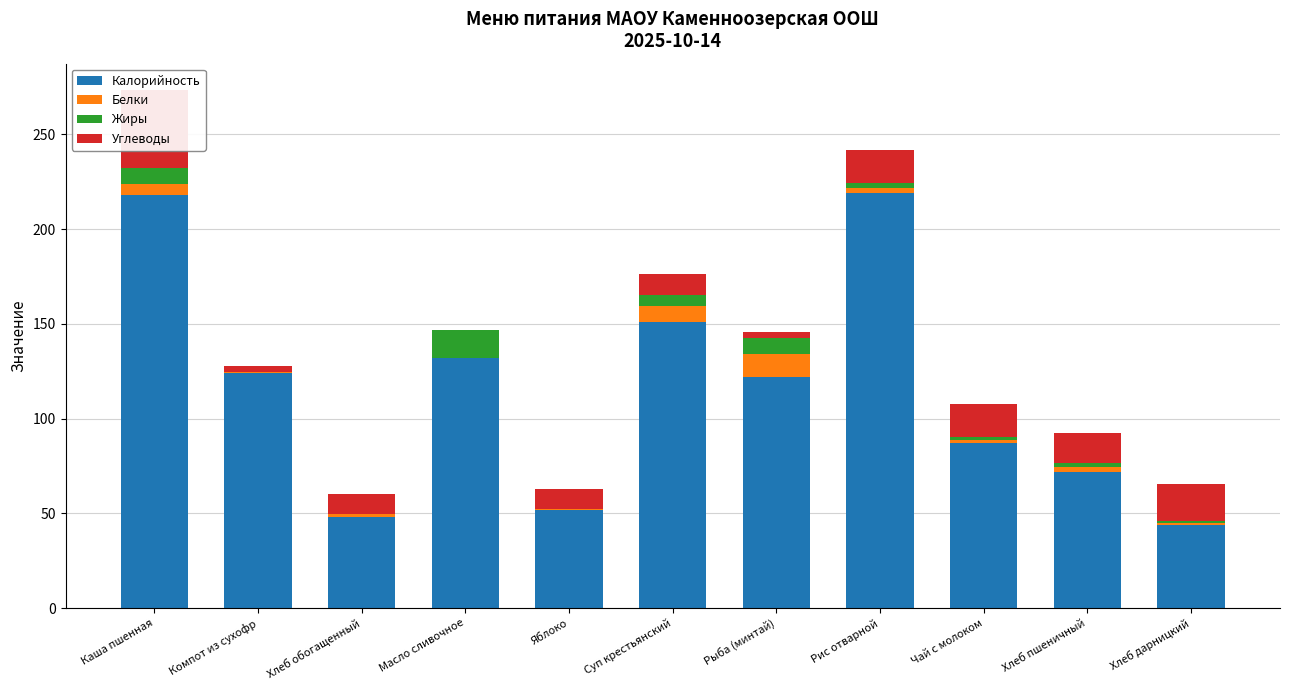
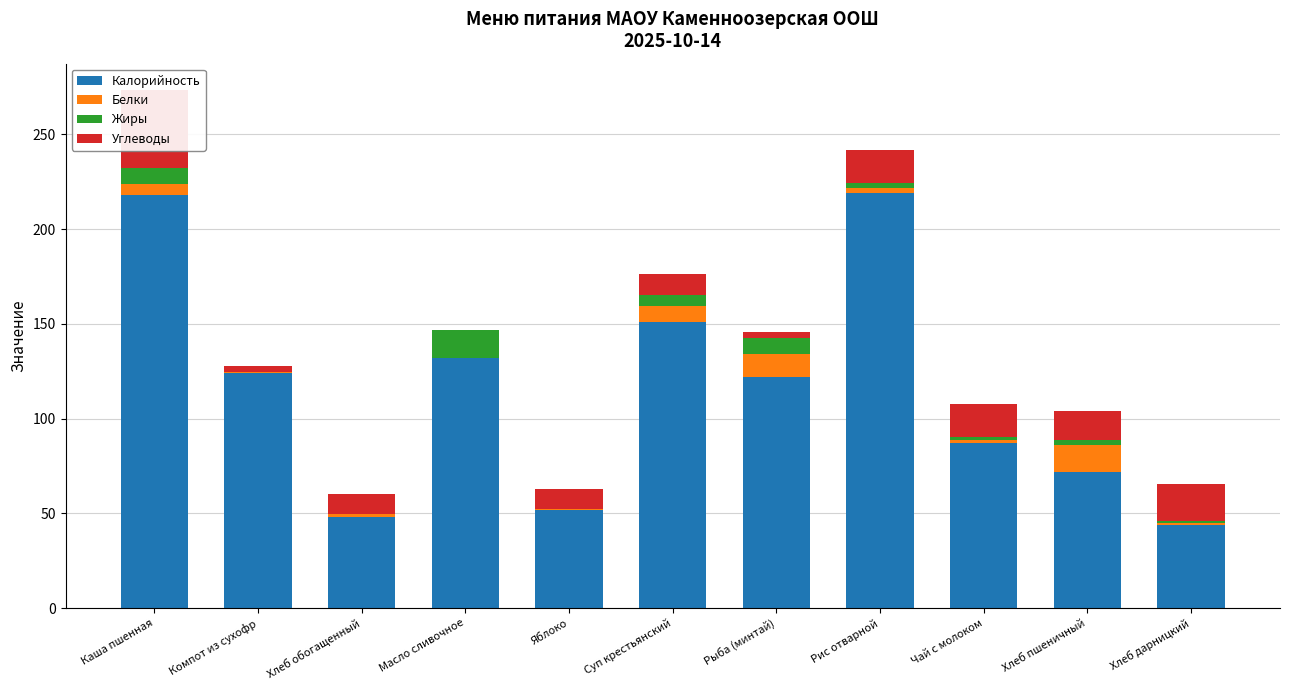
Белки, Хлеб пшеничный: 2 -> 14
